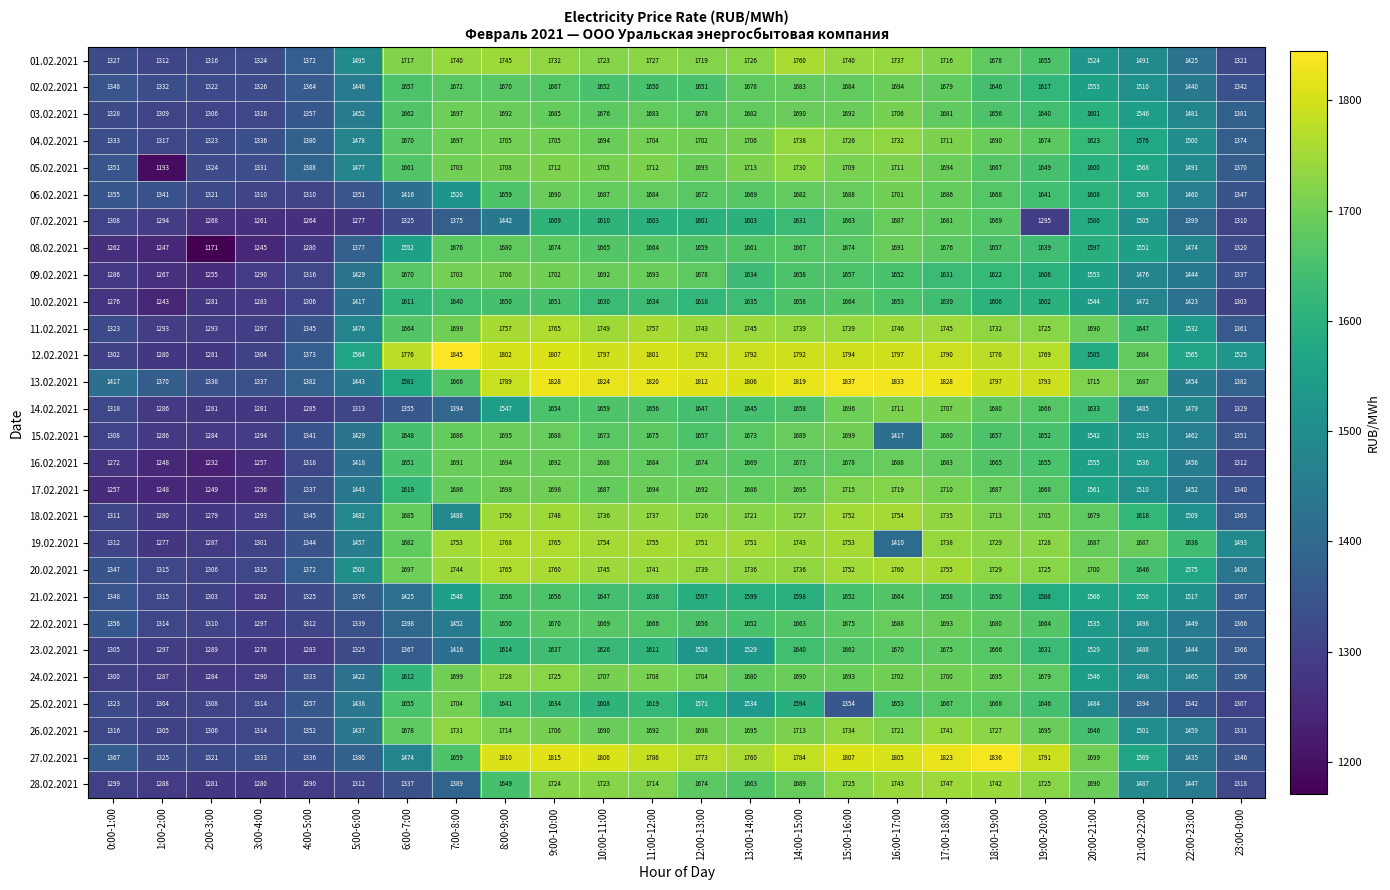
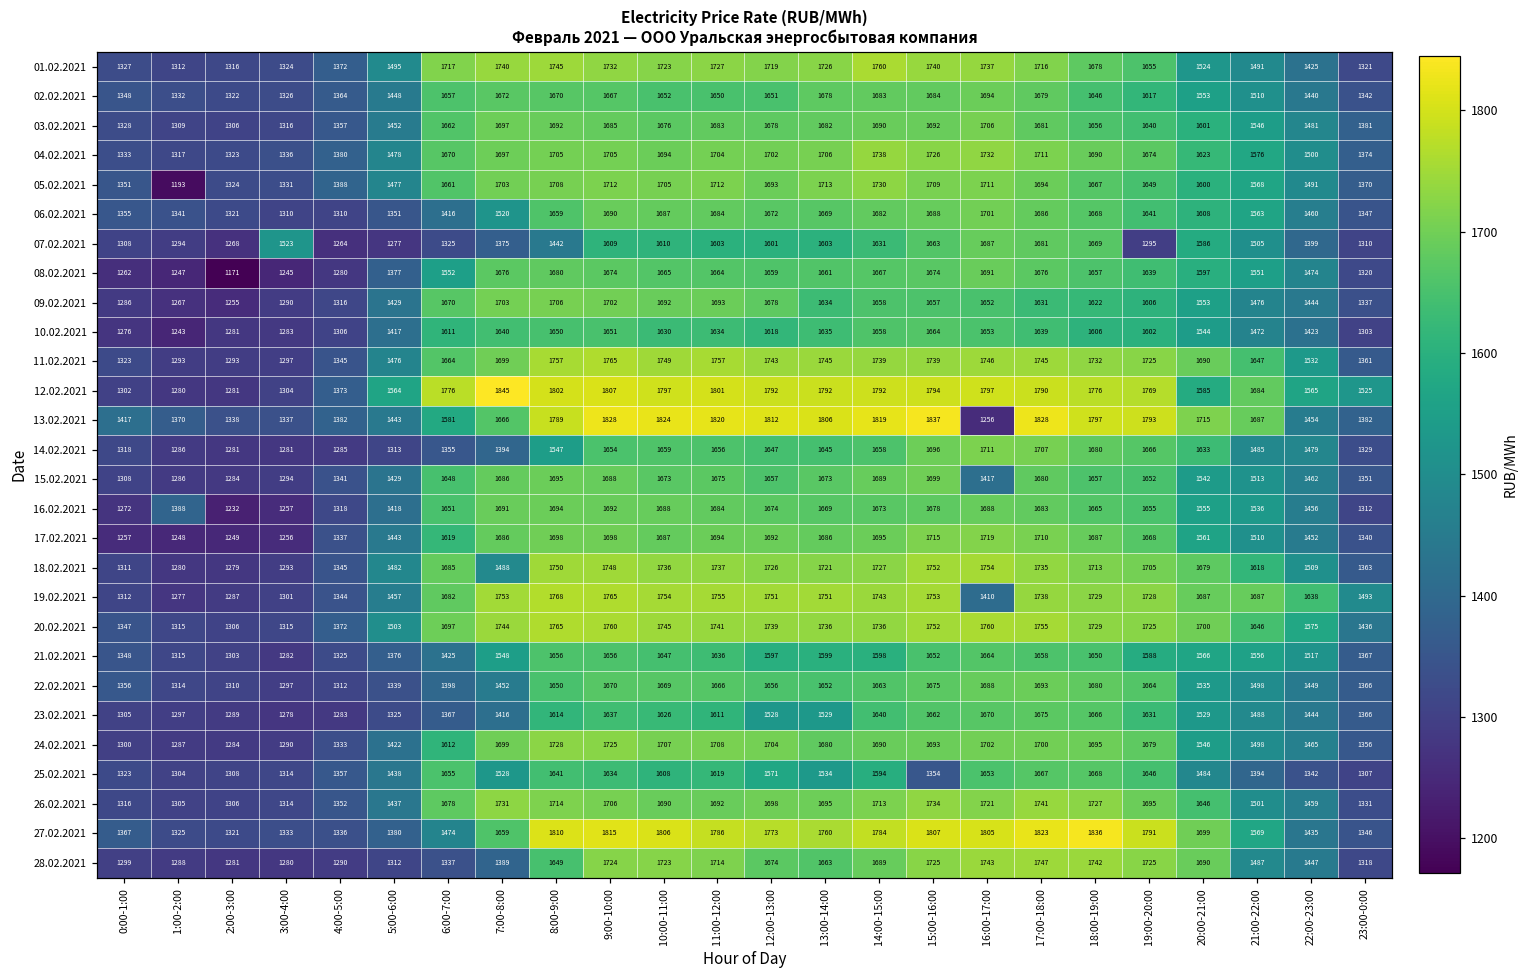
07.02.2021, 3:00-4:00: 1261 -> 1523
13.02.2021, 16:00-17:00: 1833 -> 1256
16.02.2021, 1:00-2:00: 1248 -> 1388
25.02.2021, 7:00-8:00: 1704 -> 1528
